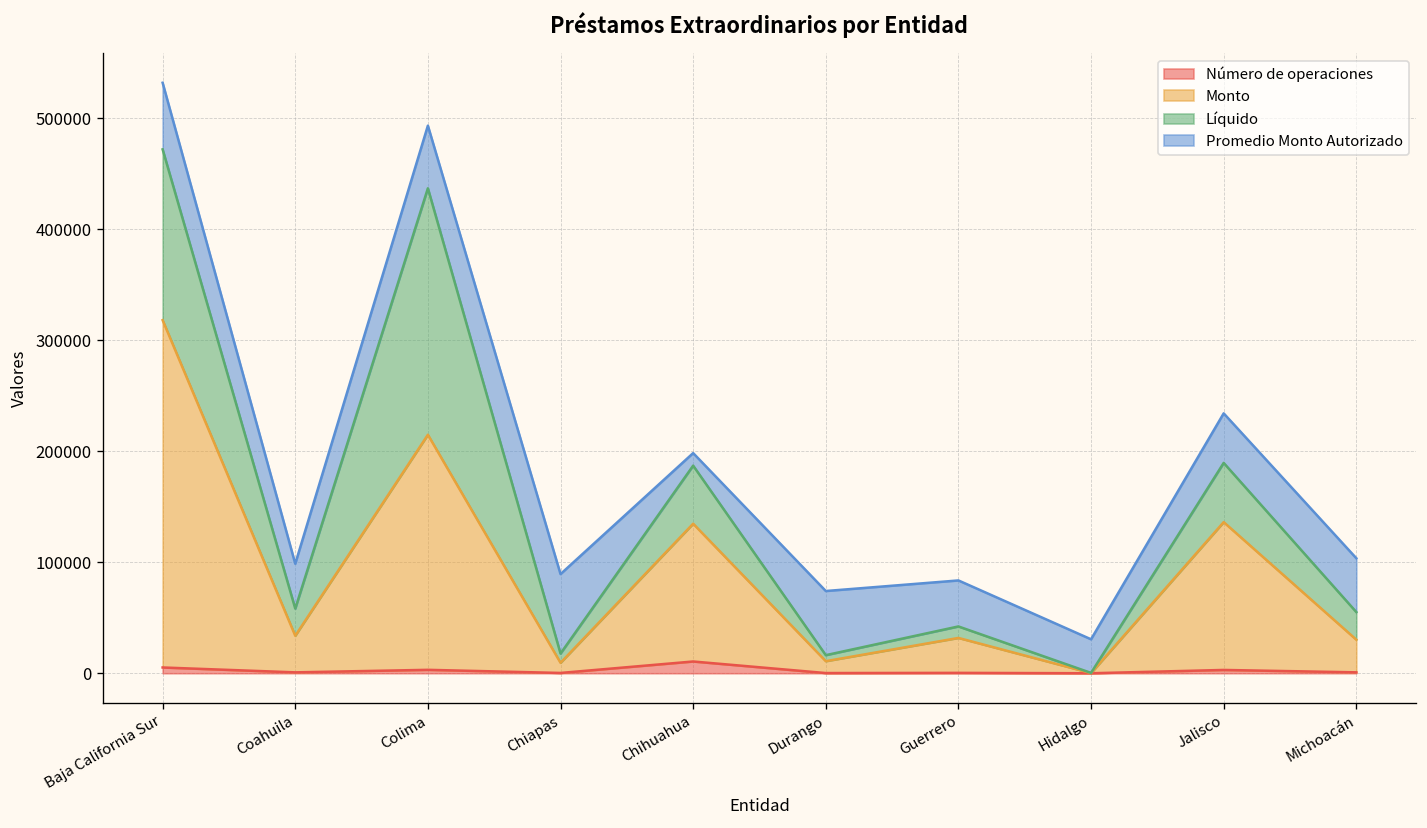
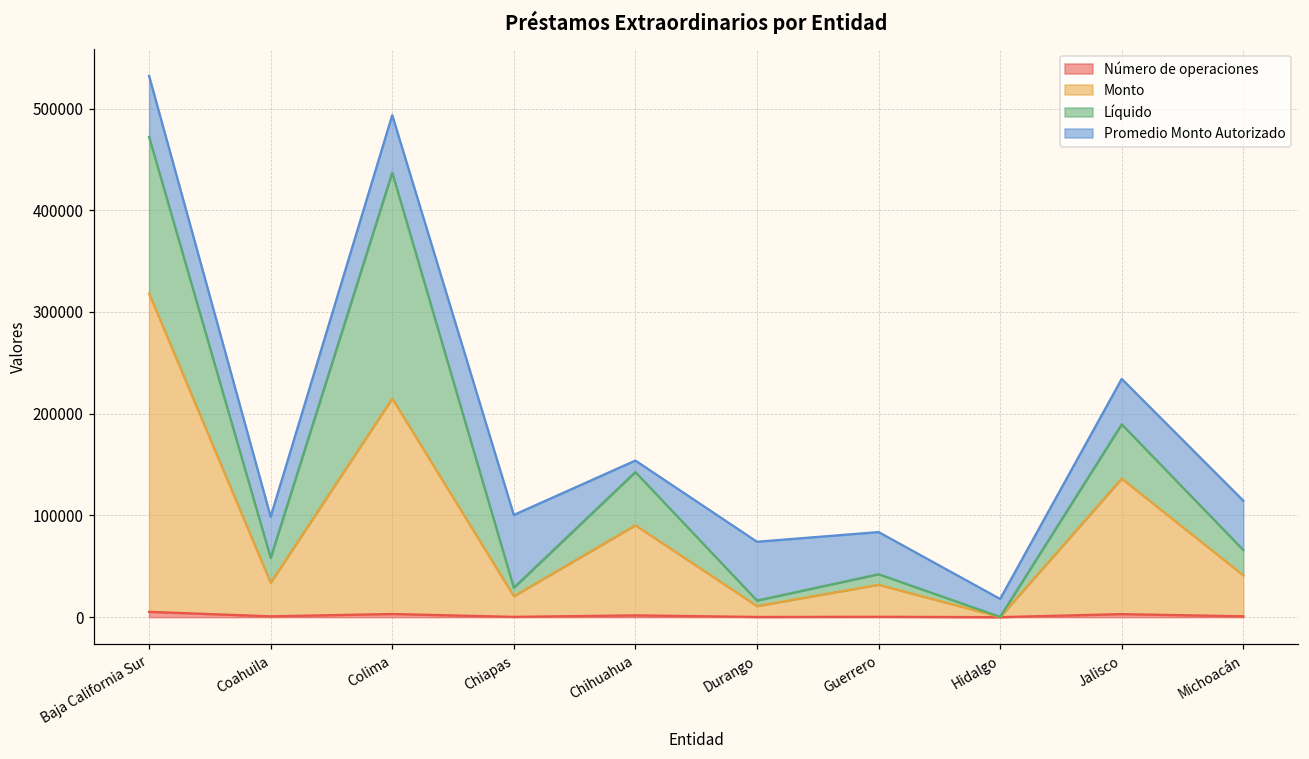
Monto, Chiapas: 10000 -> 20000
Número de operaciones, Chihuahua: 10000 -> 0
Monto, Chihuahua: 120000 -> 90000
Promedio Monto Autorizado, Hidalgo: 30000 -> 20000
Monto, Michoacán: 30000 -> 40000
